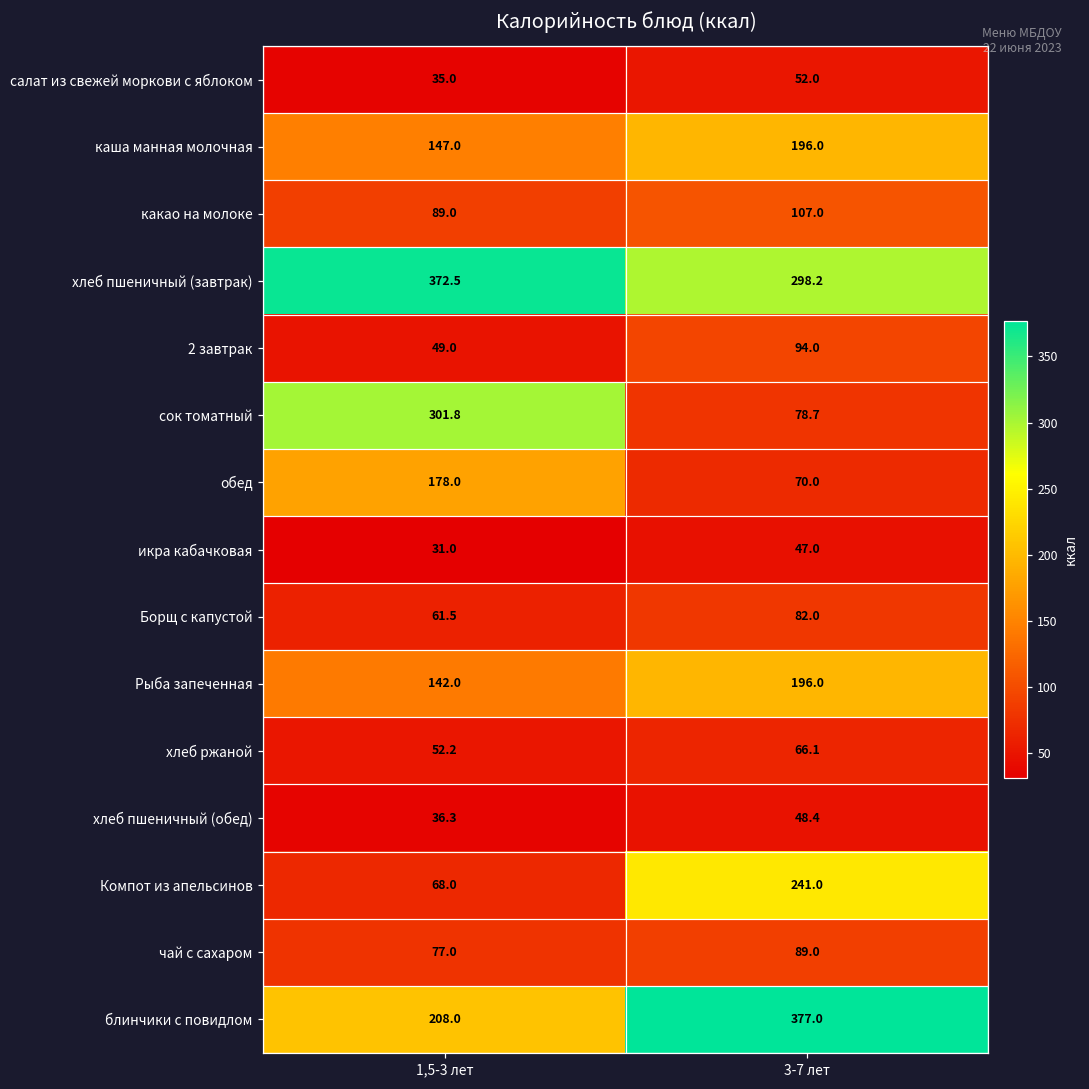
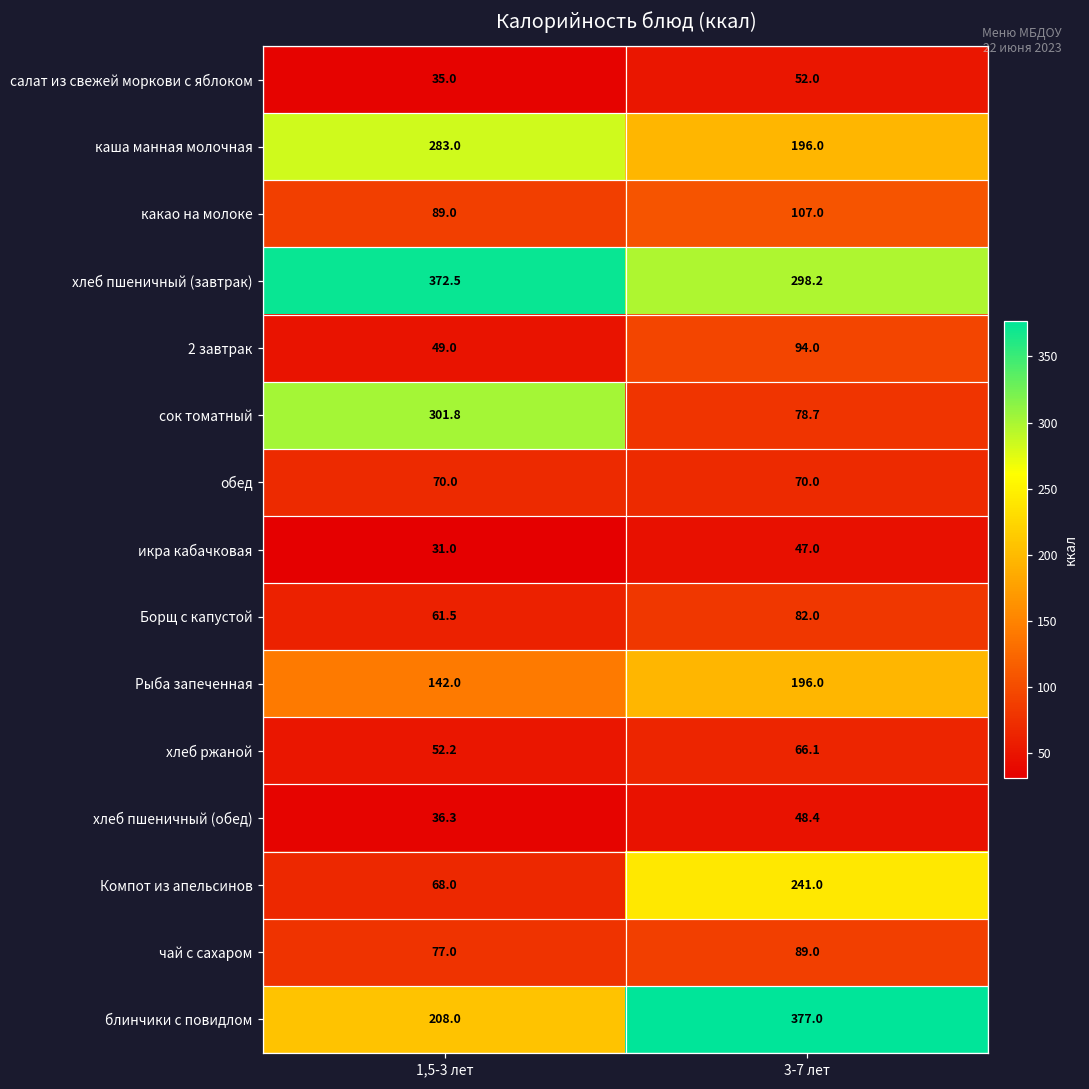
каша манная молочная, 1,5-3 лет: 147.0 -> 283.0
обед, 1,5-3 лет: 178.0 -> 70.0
